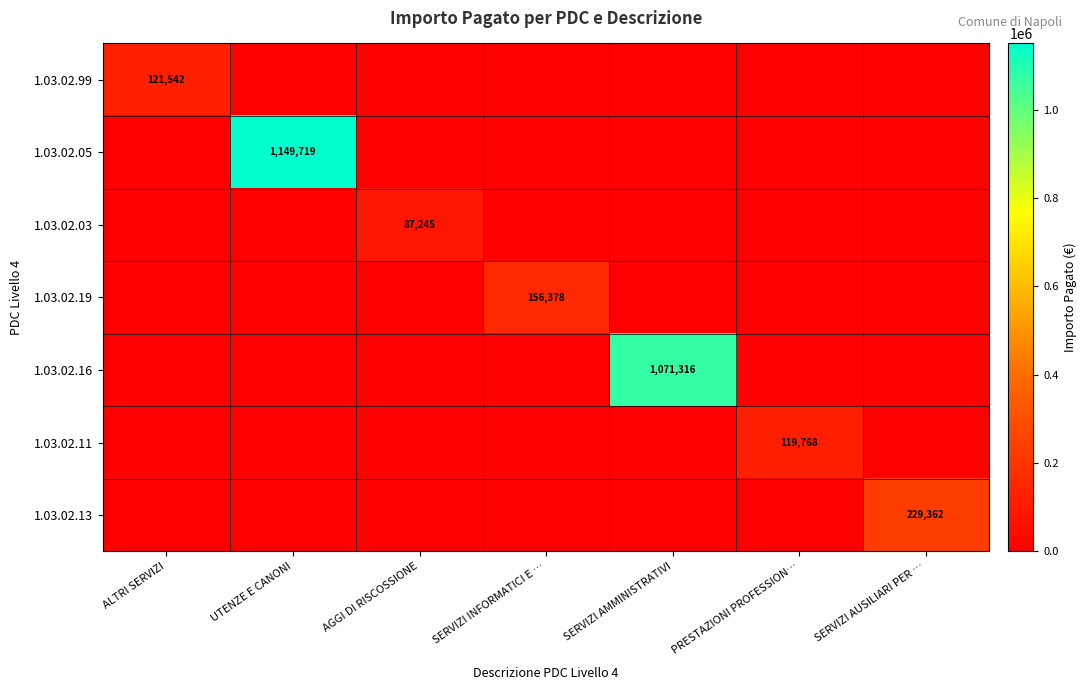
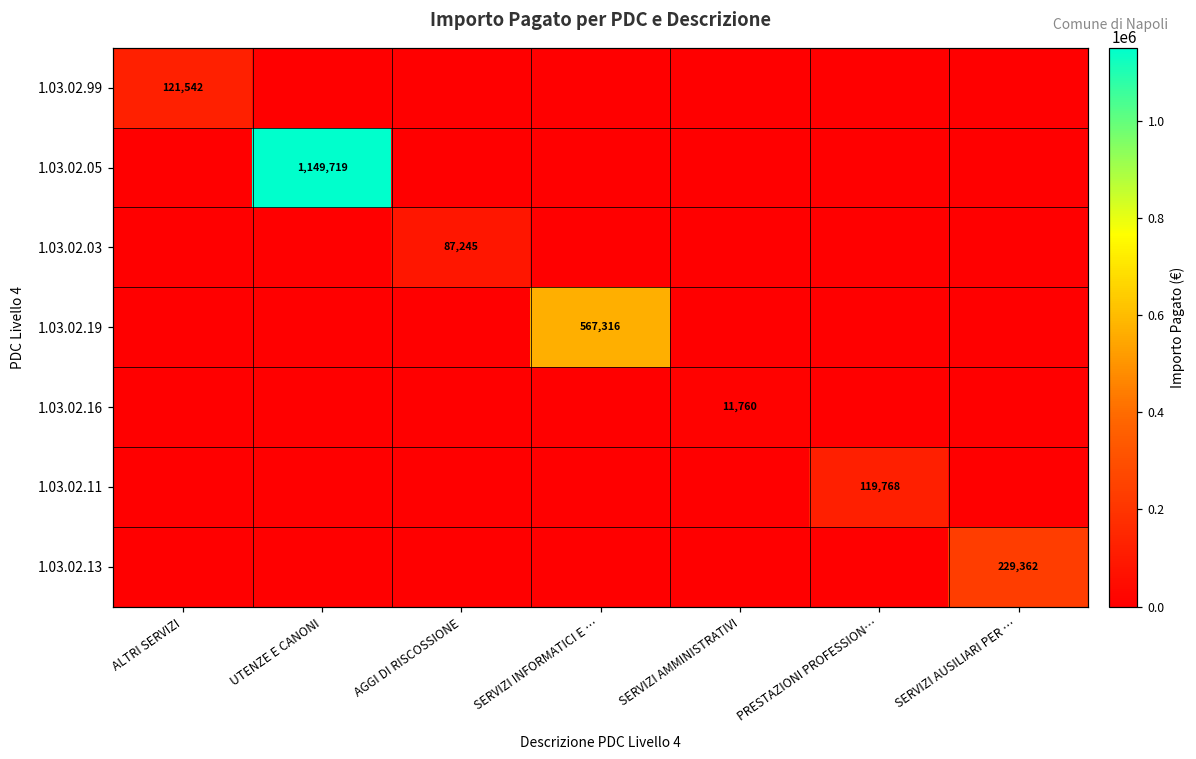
1.03.02.19, SERVIZI INFORMATICI E …: 156,378 -> 567,316
1.03.02.16, SERVIZI AMMINISTRATIVI: 1,071,316 -> 11,760
